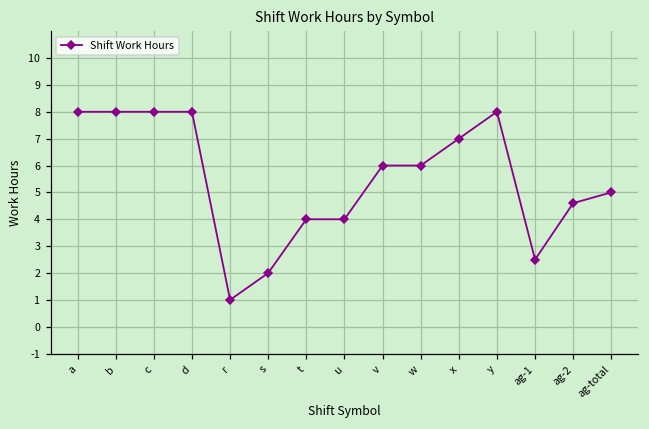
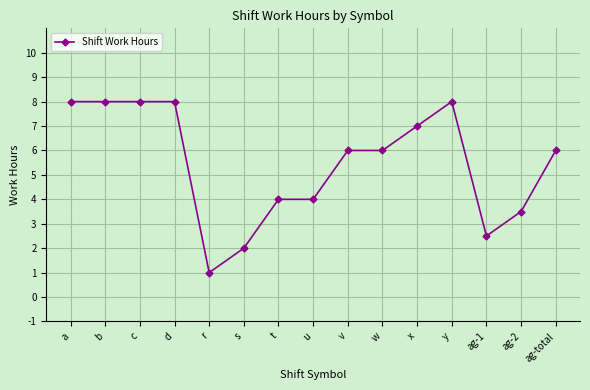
ag-2: 4.6 -> 3.5
ag-total: 5 -> 6
